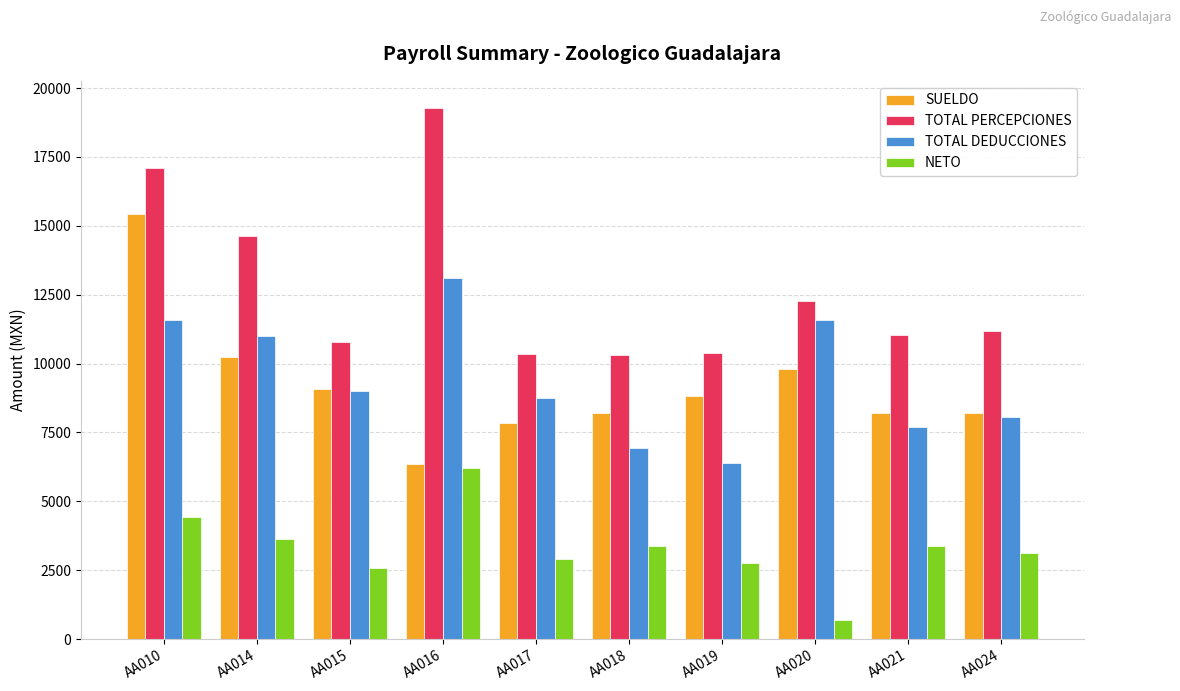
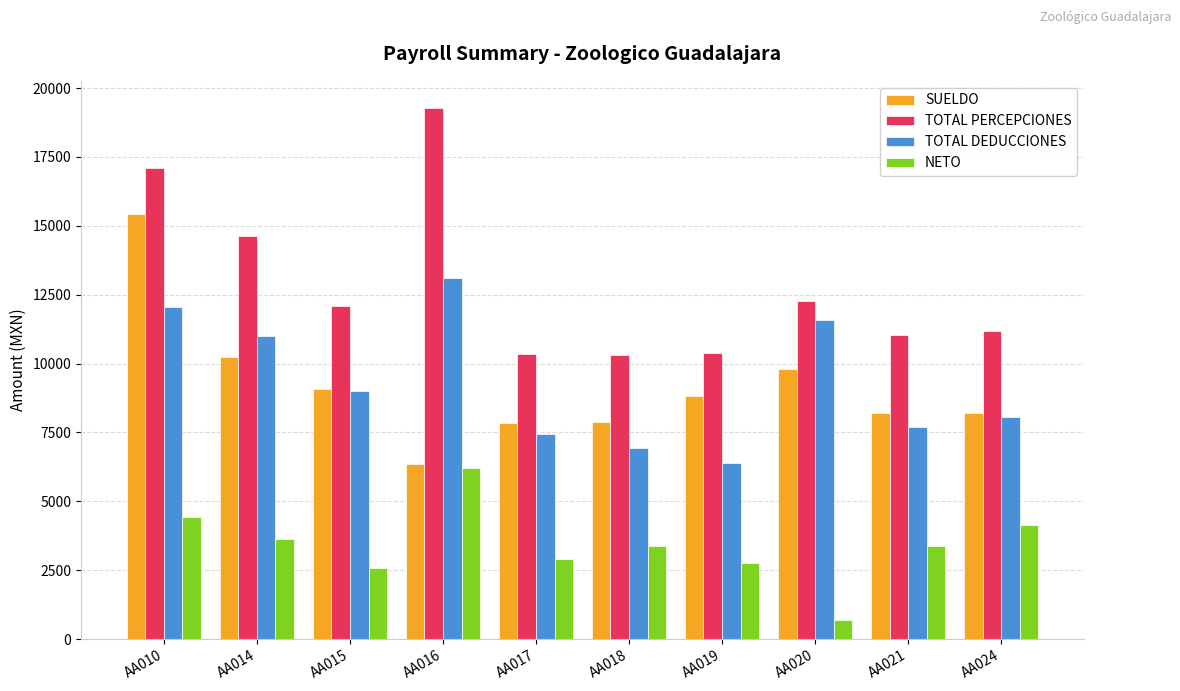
TOTAL DEDUCCIONES, AA010: 11600 -> 12000
TOTAL PERCEPCIONES, AA015: 10800 -> 12100
TOTAL DEDUCCIONES, AA017: 8800 -> 7500
SUELDO, AA018: 8200 -> 7900
NETO, AA024: 3100 -> 4200
